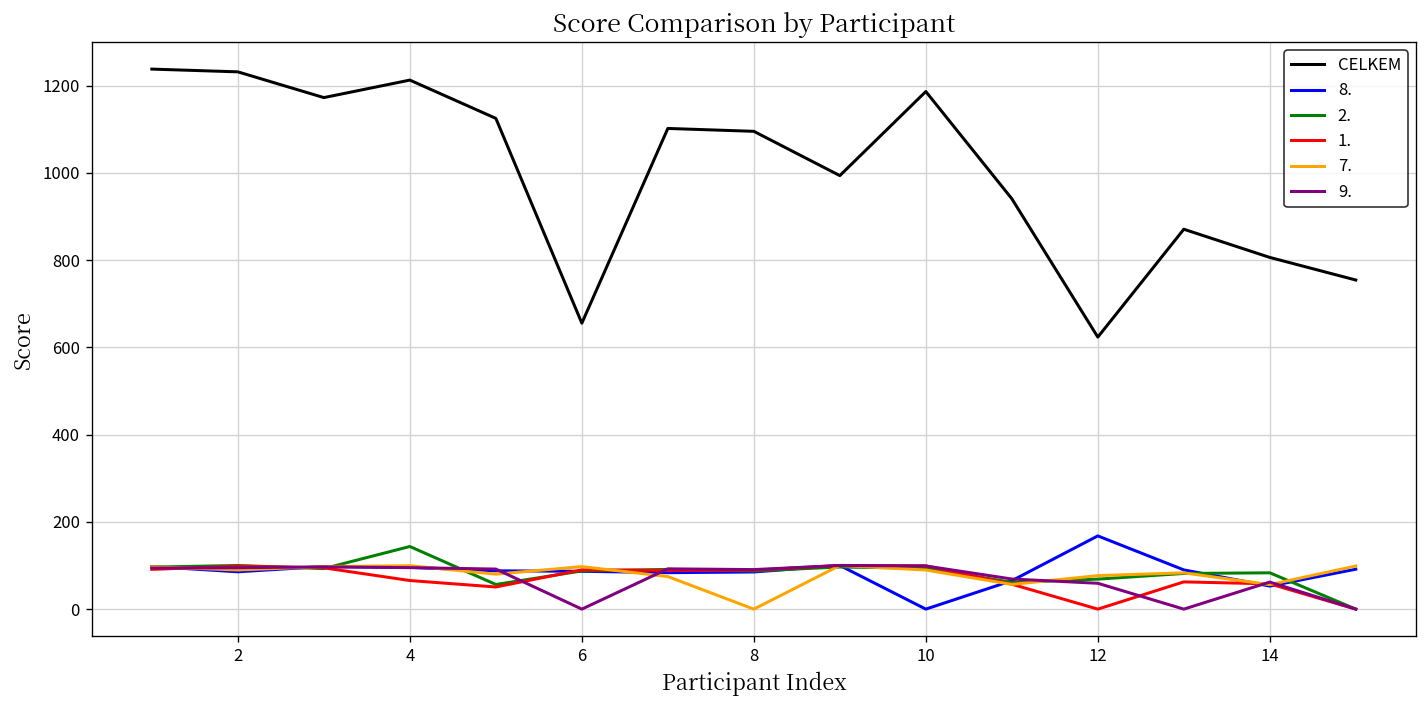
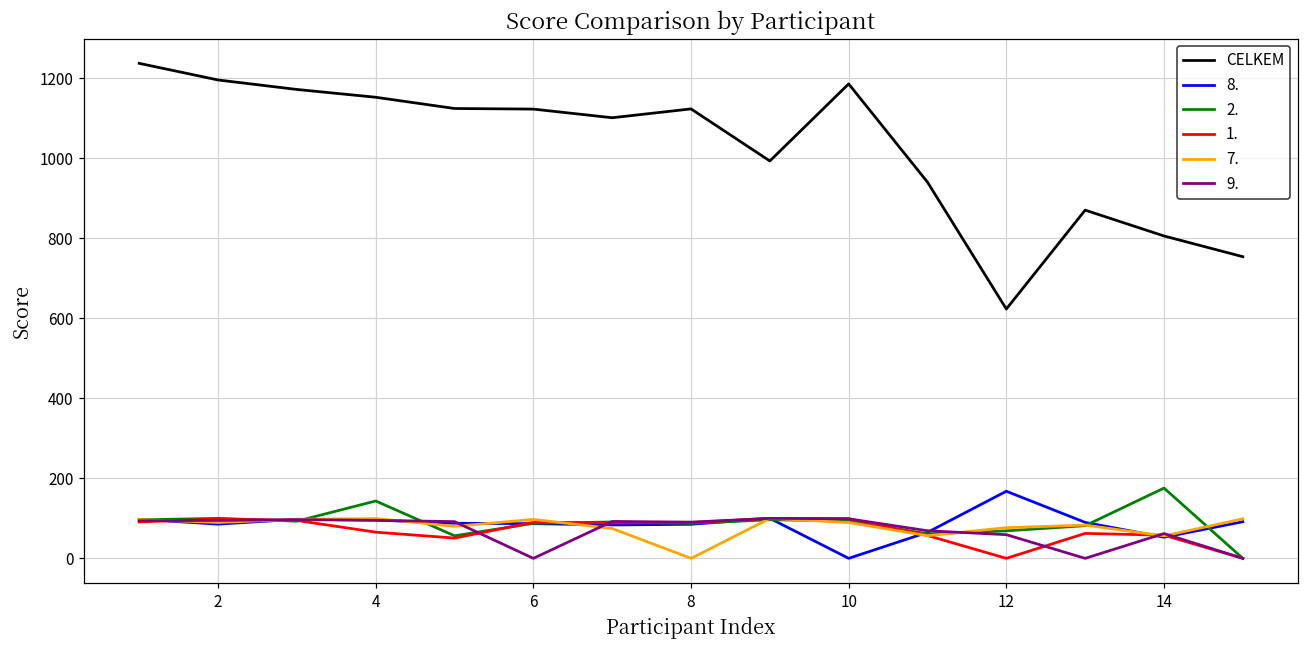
CELKEM, 2: 1230 -> 1200
CELKEM, 4: 1210 -> 1150
CELKEM, 6: 660 -> 1120
CELKEM, 8: 1100 -> 1120
2., 14: 80 -> 180
